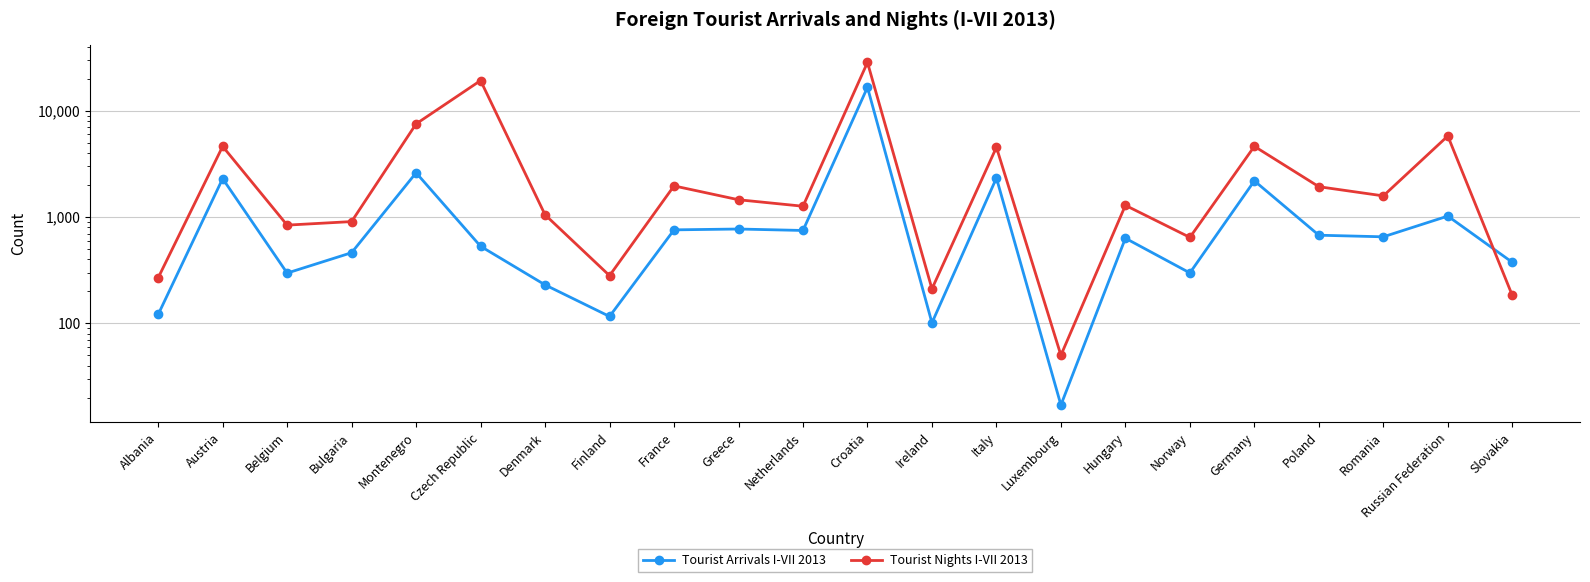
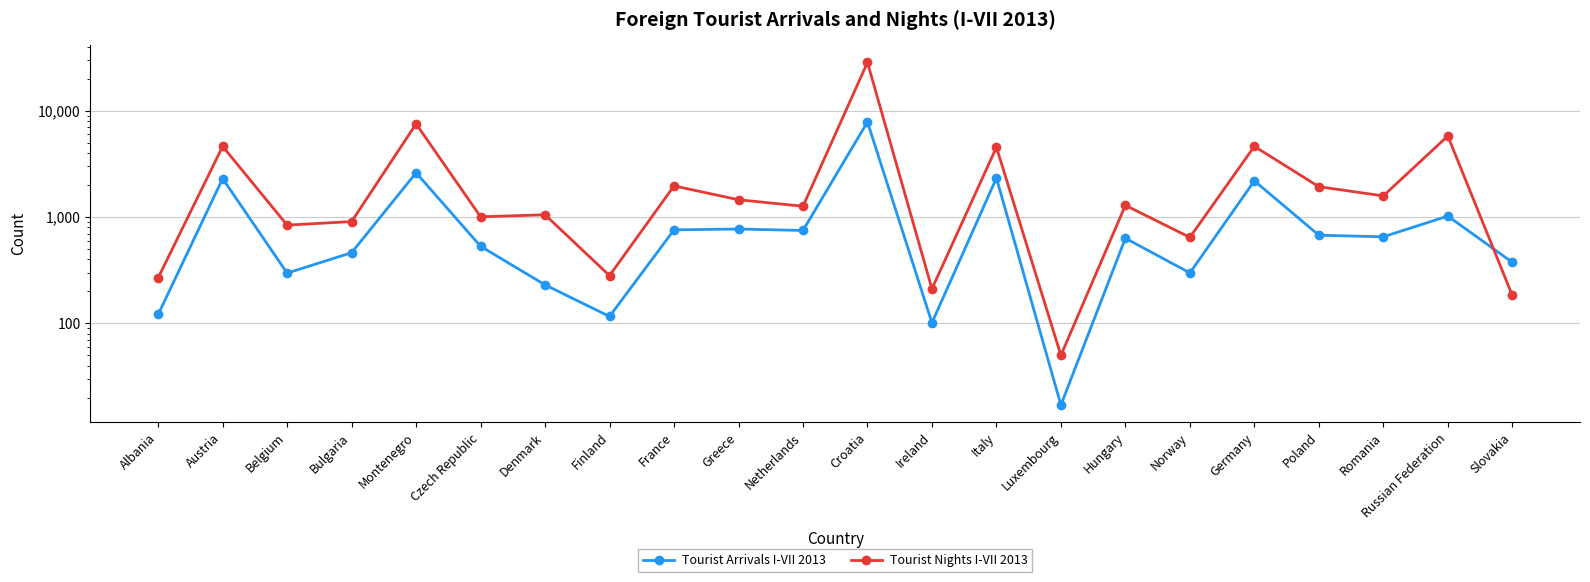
Tourist Nights I-VII 2013, Czech Republic: 19,000 -> 1,000
Tourist Arrivals I-VII 2013, Croatia: 17,000 -> 8,000
